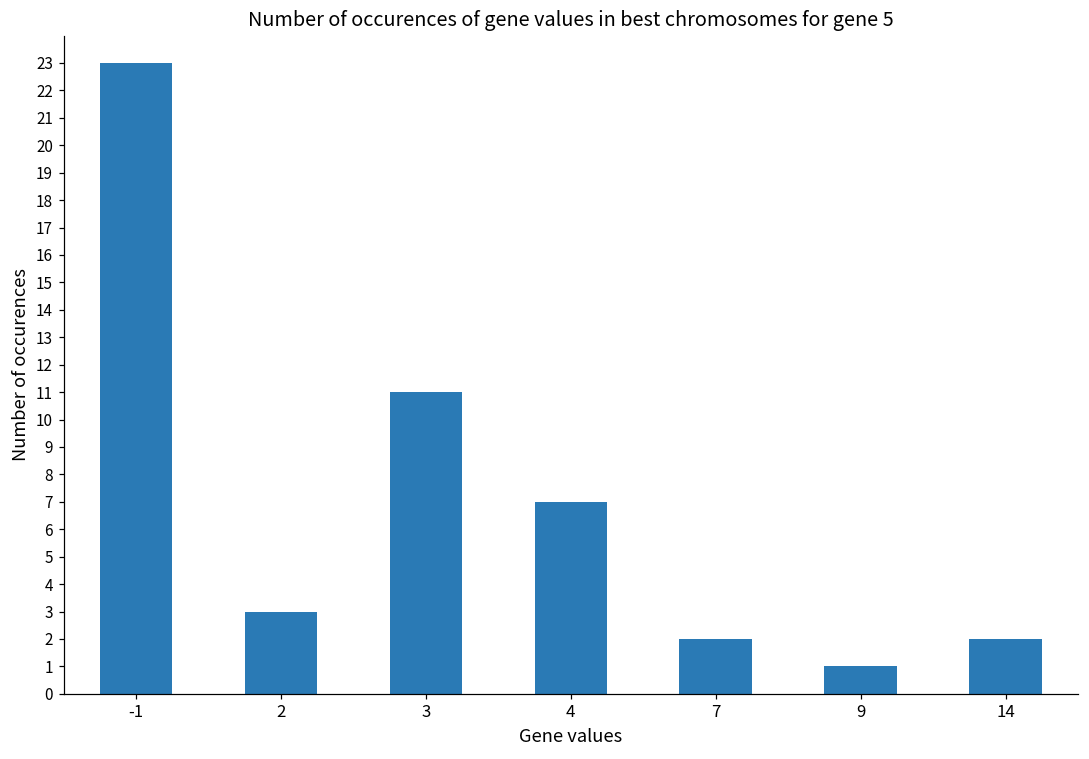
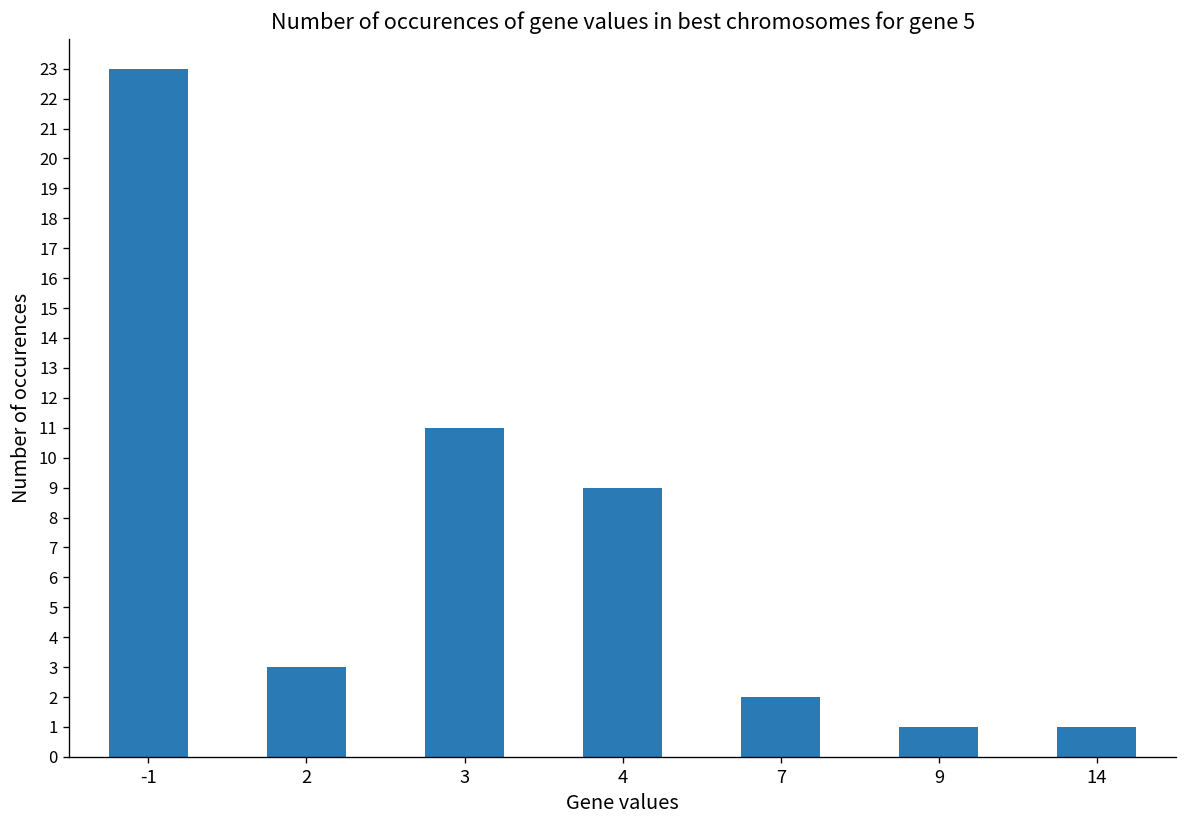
4: 7 -> 9
14: 2 -> 1
